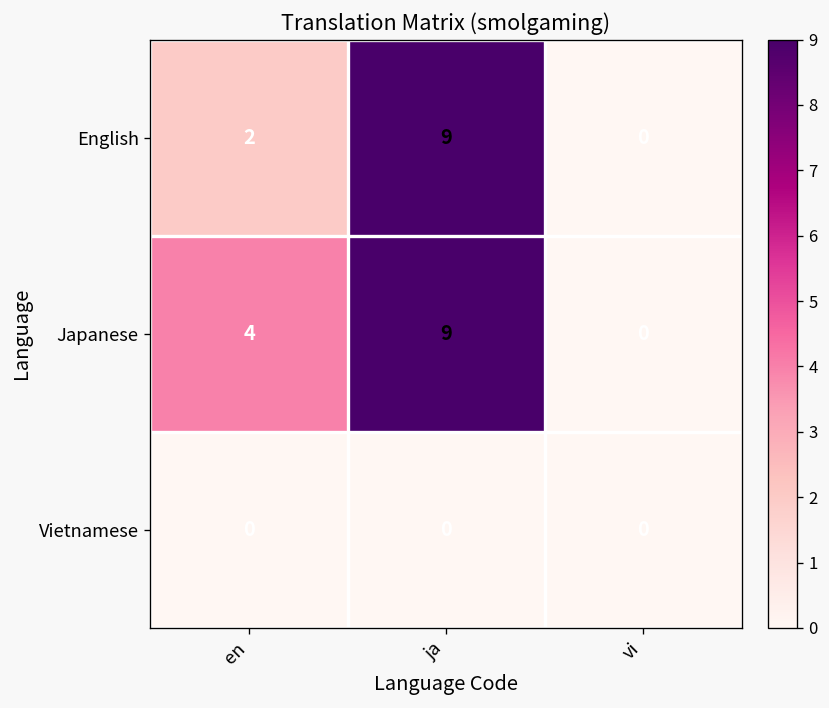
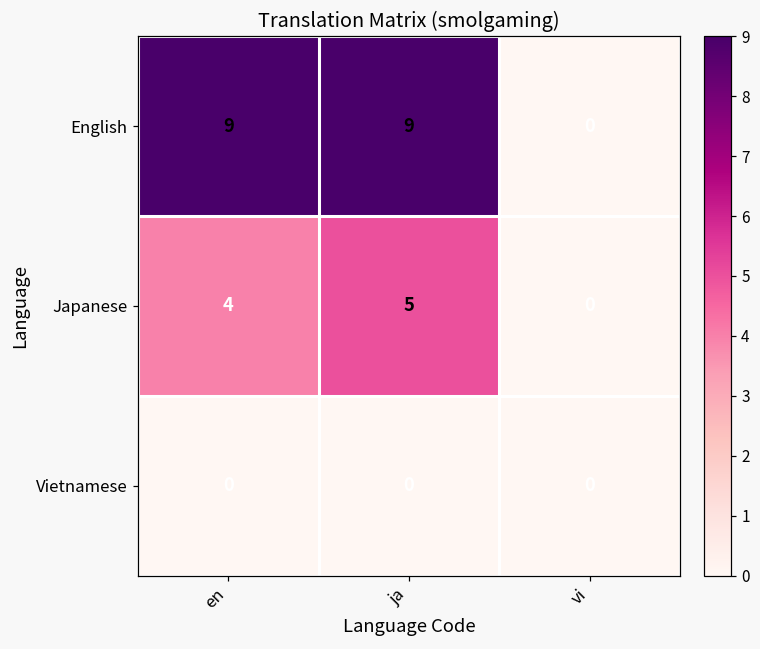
English, en: 2 -> 9
Japanese, ja: 9 -> 5
